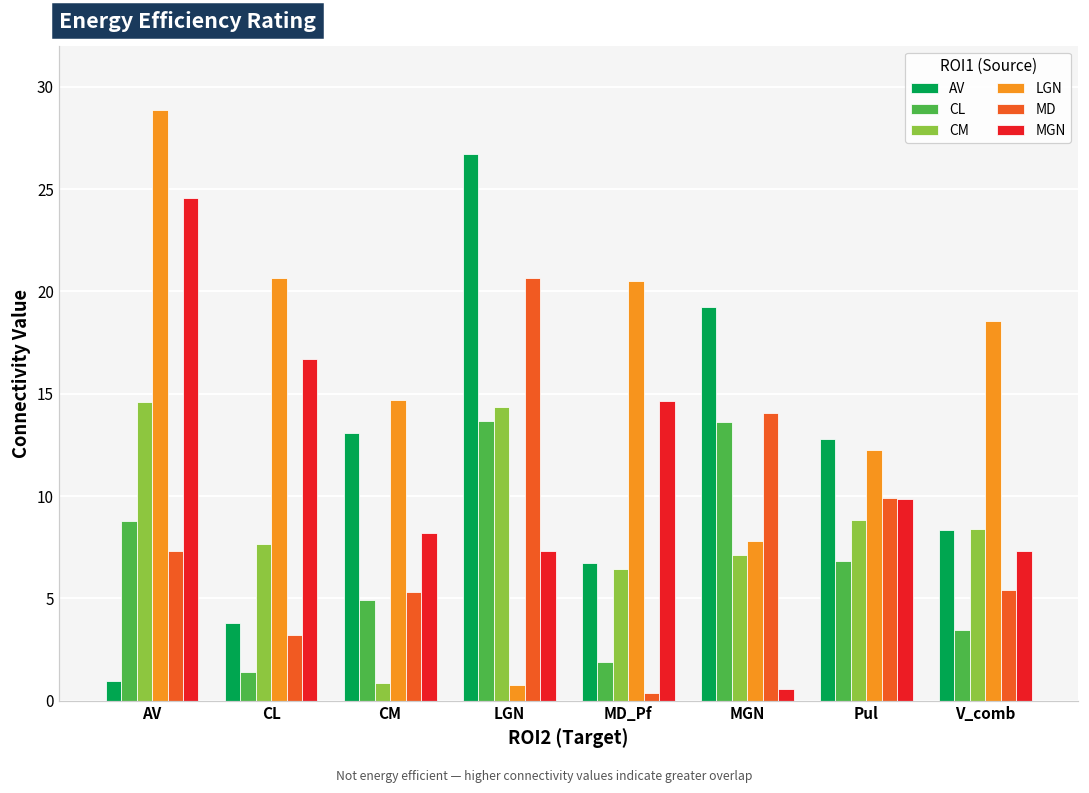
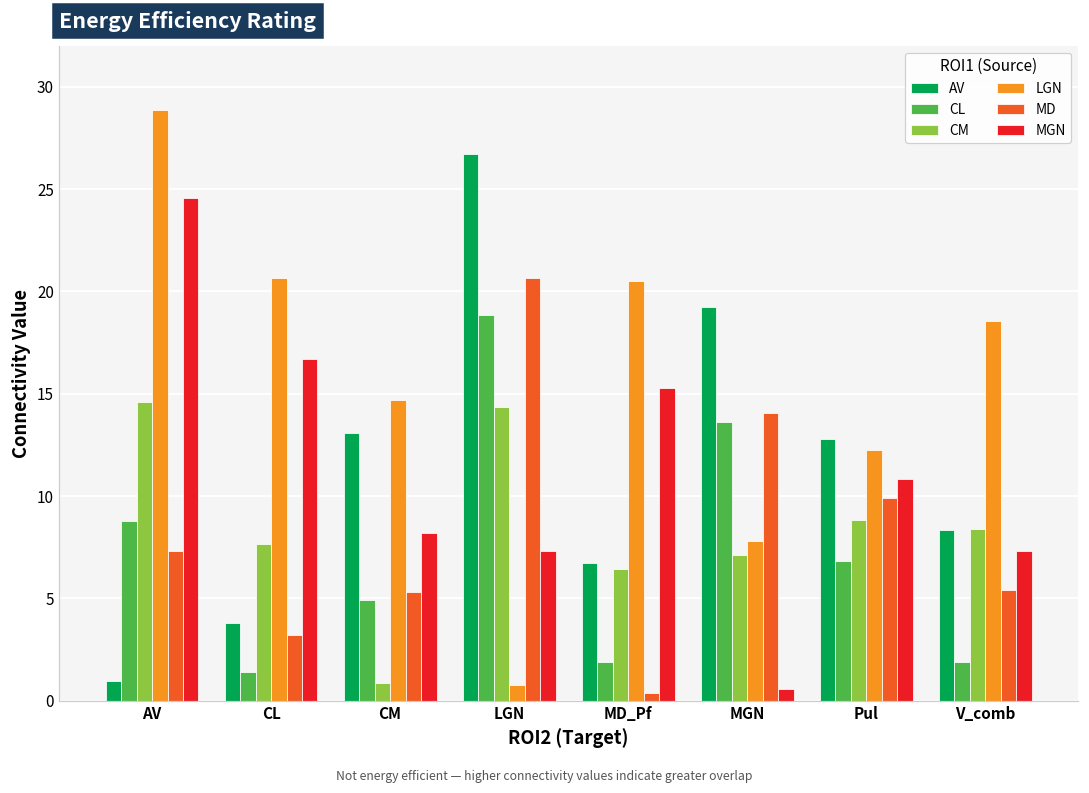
CL, LGN: 13.7 -> 18.8
MGN, MD_Pf: 14.6 -> 15.3
MGN, Pul: 9.8 -> 10.8
CL, V_comb: 3.4 -> 1.9
